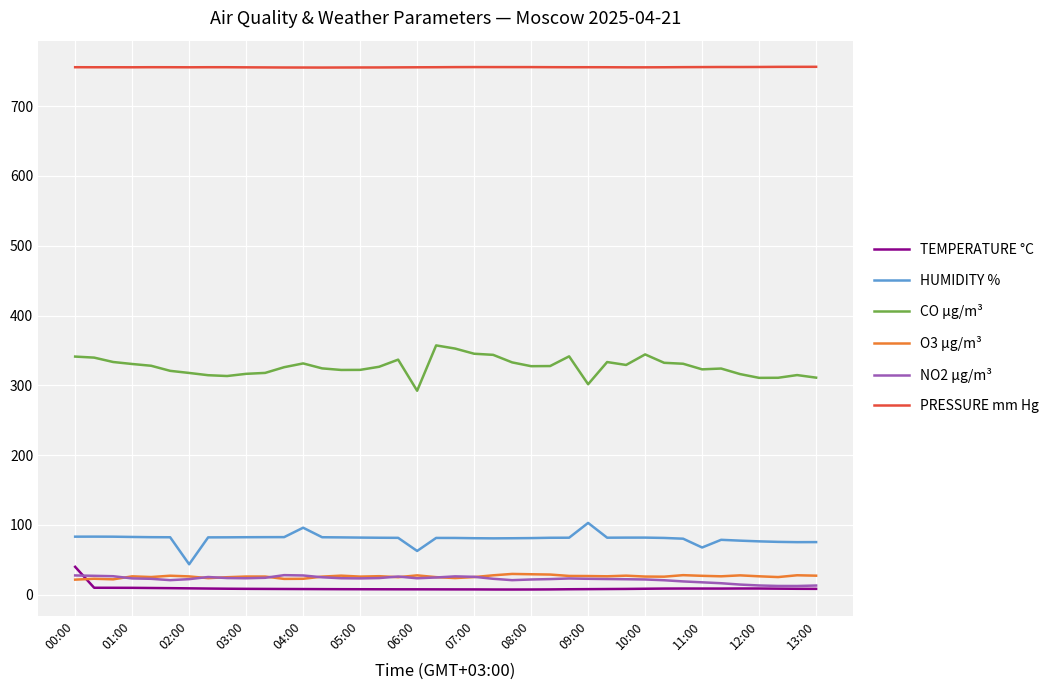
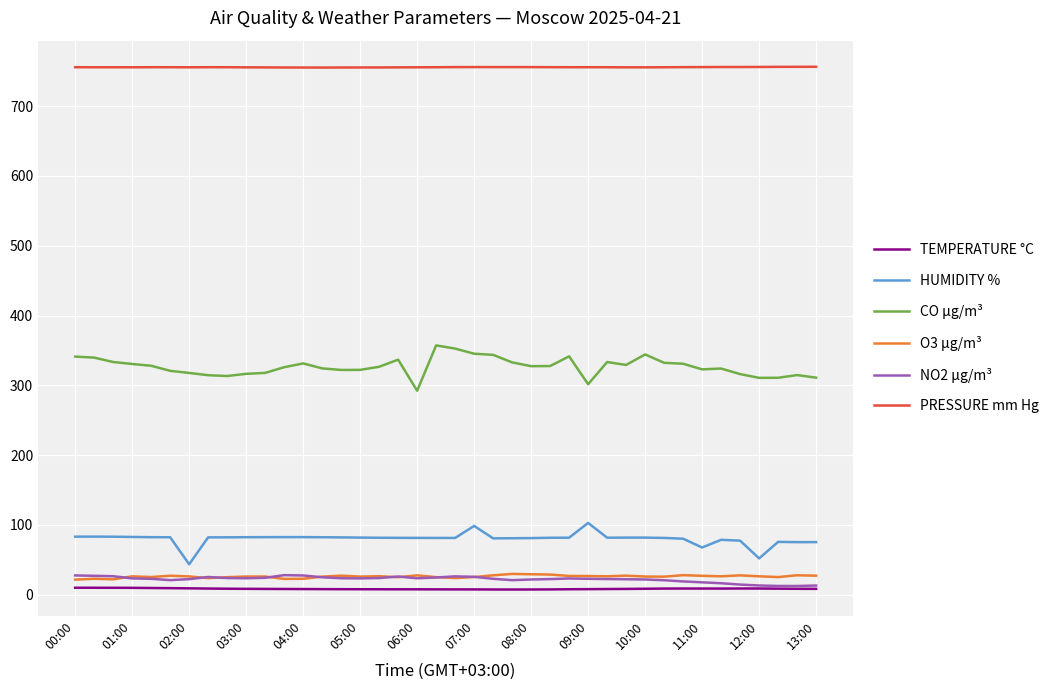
TEMPERATURE °C, 00:00: 40 -> 10
HUMIDITY %, 04:00: 100 -> 80
HUMIDITY %, 06:00: 60 -> 80
HUMIDITY %, 07:00: 80 -> 100
HUMIDITY %, 12:00: 80 -> 50
